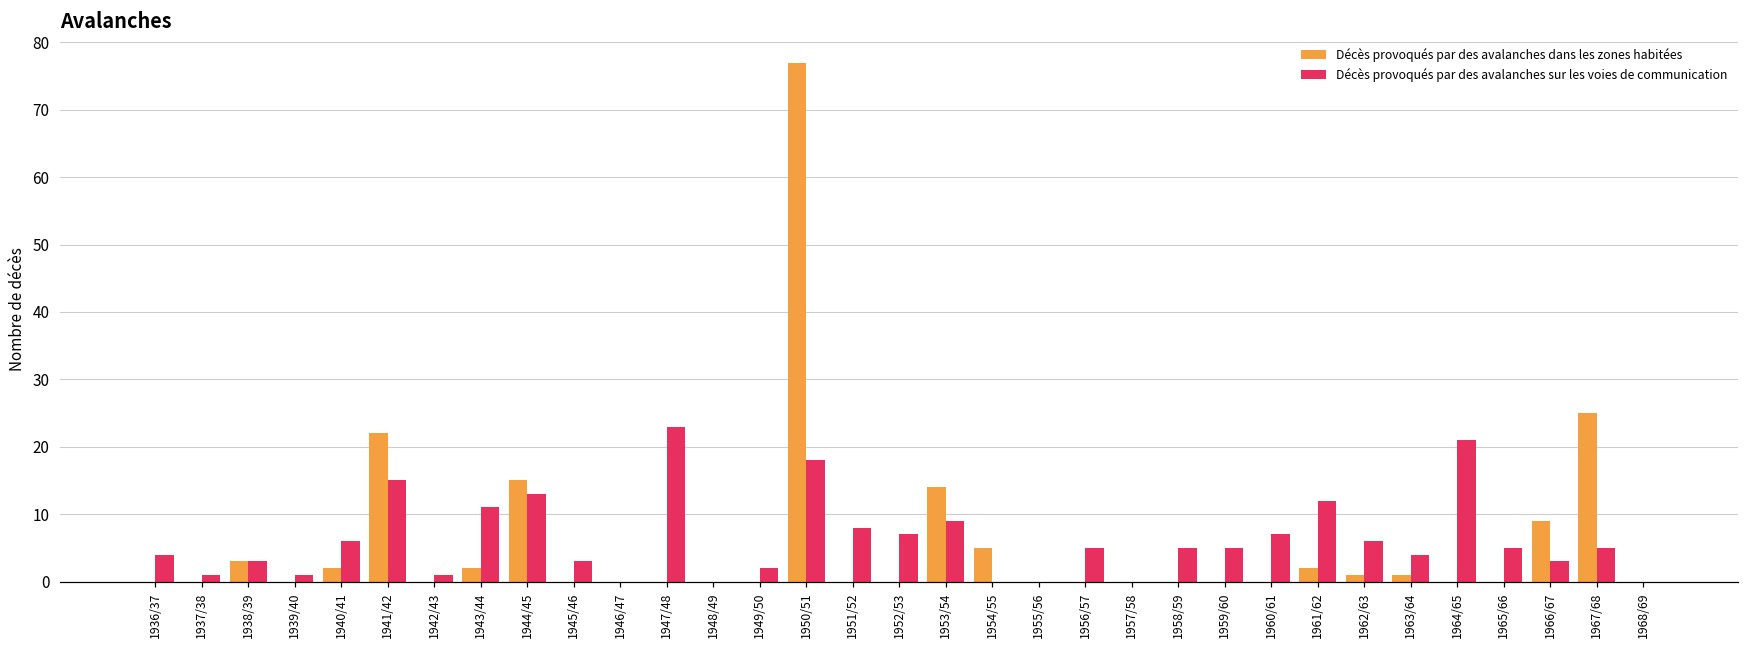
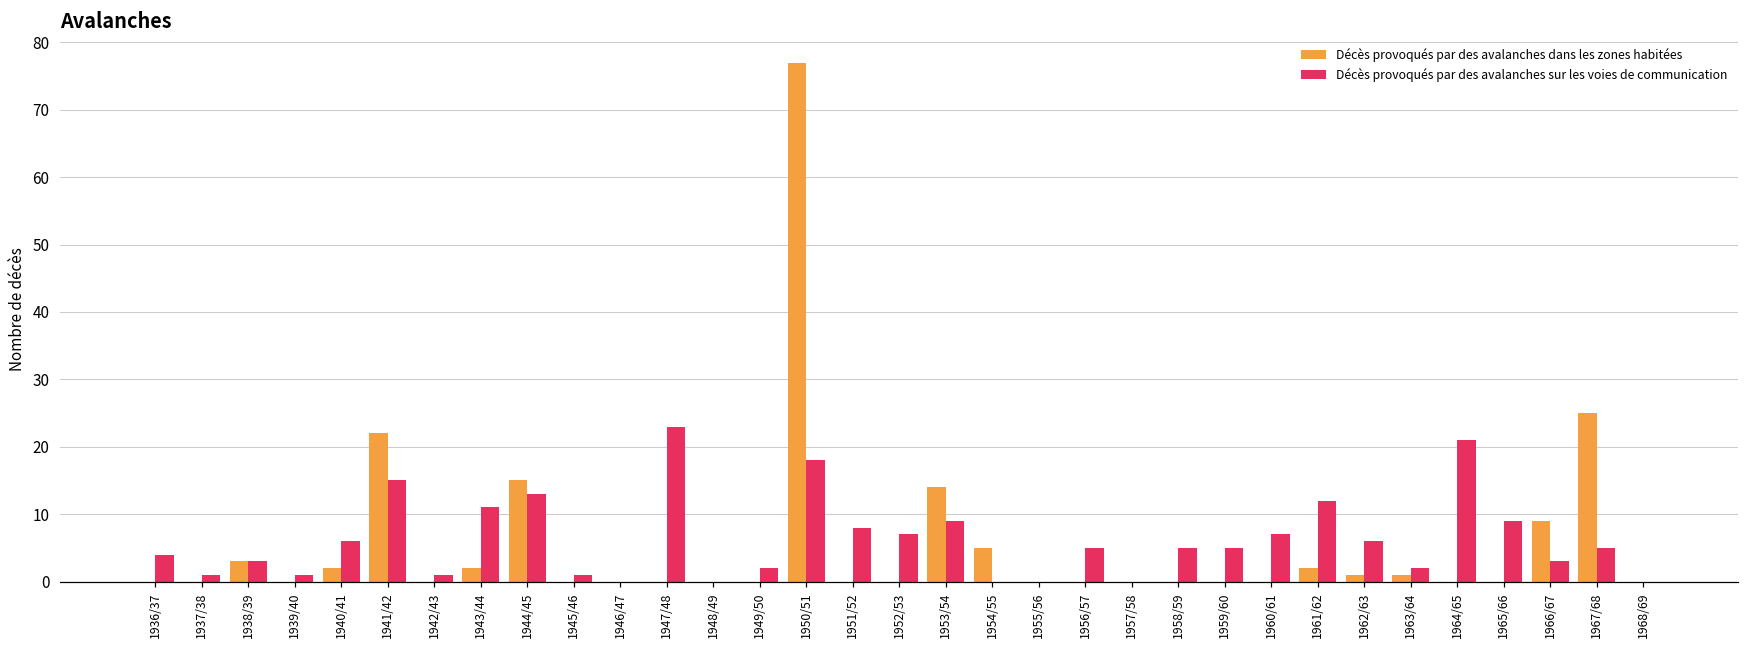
Décès provoqués par des avalanches sur les voies de communication, 1945/46: 3 -> 1
Décès provoqués par des avalanches sur les voies de communication, 1963/64: 4 -> 2
Décès provoqués par des avalanches sur les voies de communication, 1965/66: 5 -> 9
